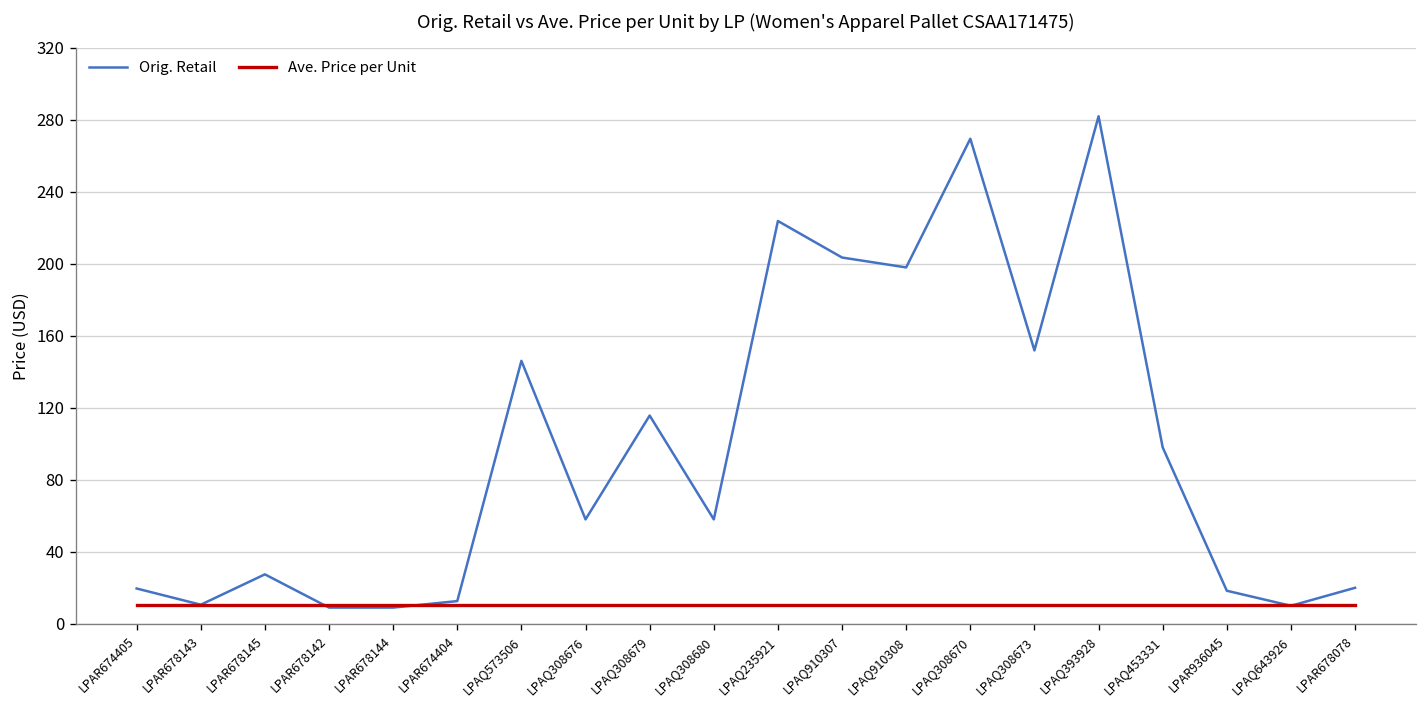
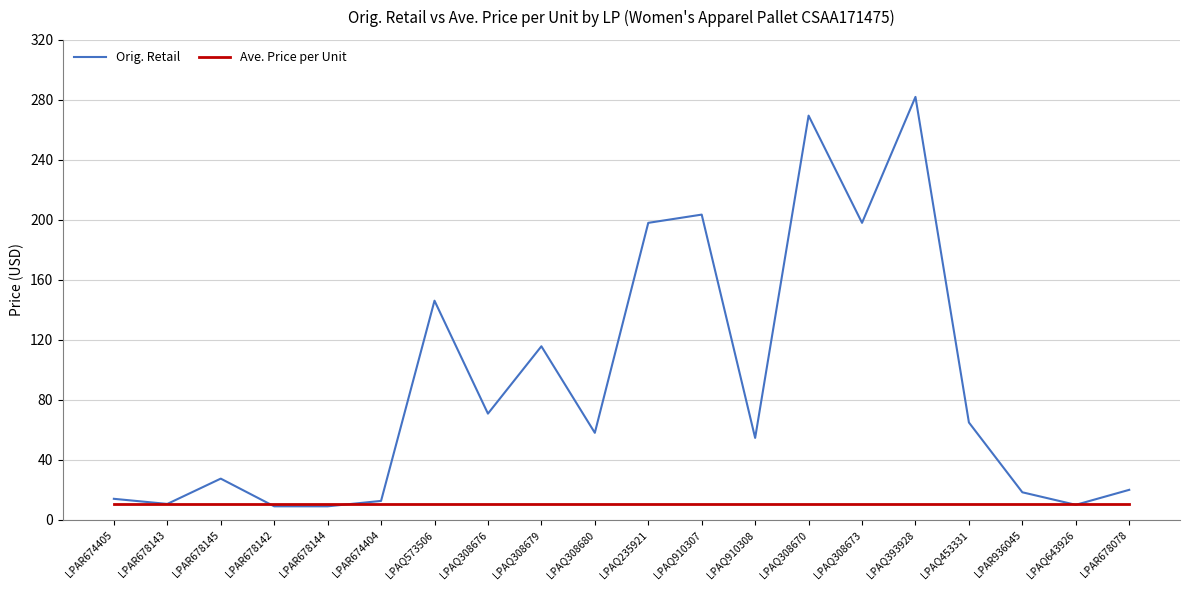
Orig. Retail, LPAR674405: 20 -> 14
Orig. Retail, LPAQ308676: 58 -> 71
Orig. Retail, LPAQ235921: 224 -> 198
Orig. Retail, LPAQ910308: 198 -> 55
Orig. Retail, LPAQ308673: 152 -> 198
Orig. Retail, LPAQ453331: 98 -> 65
